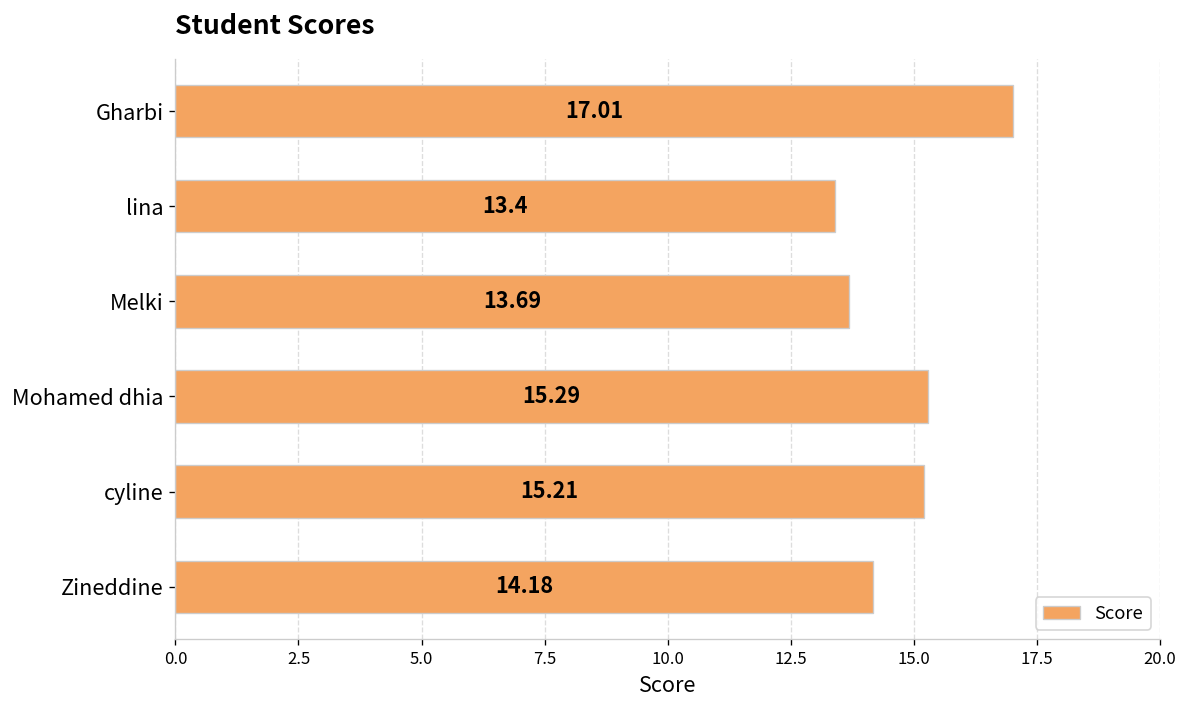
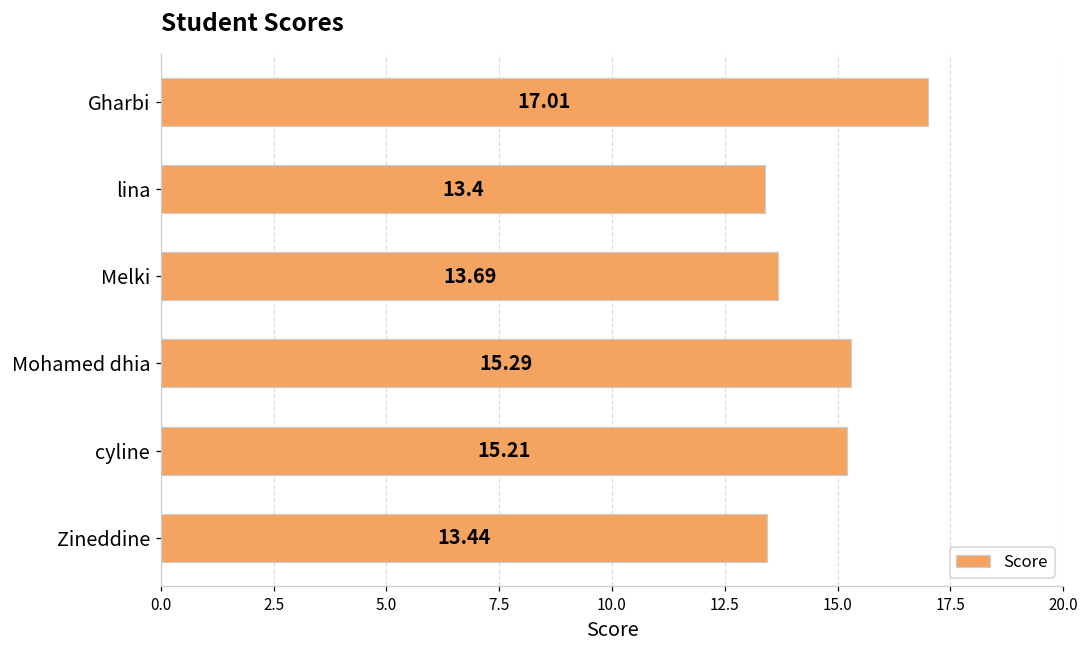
Zineddine: 14.18 -> 13.44
